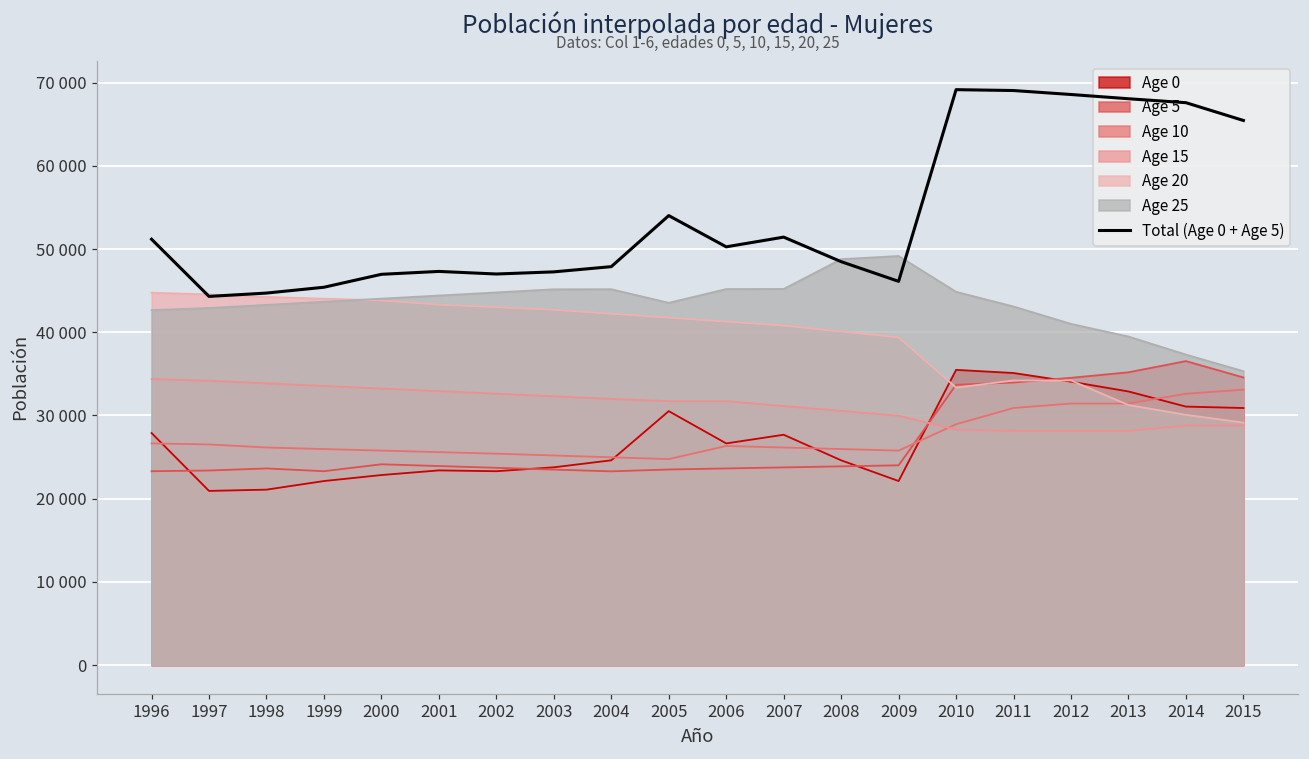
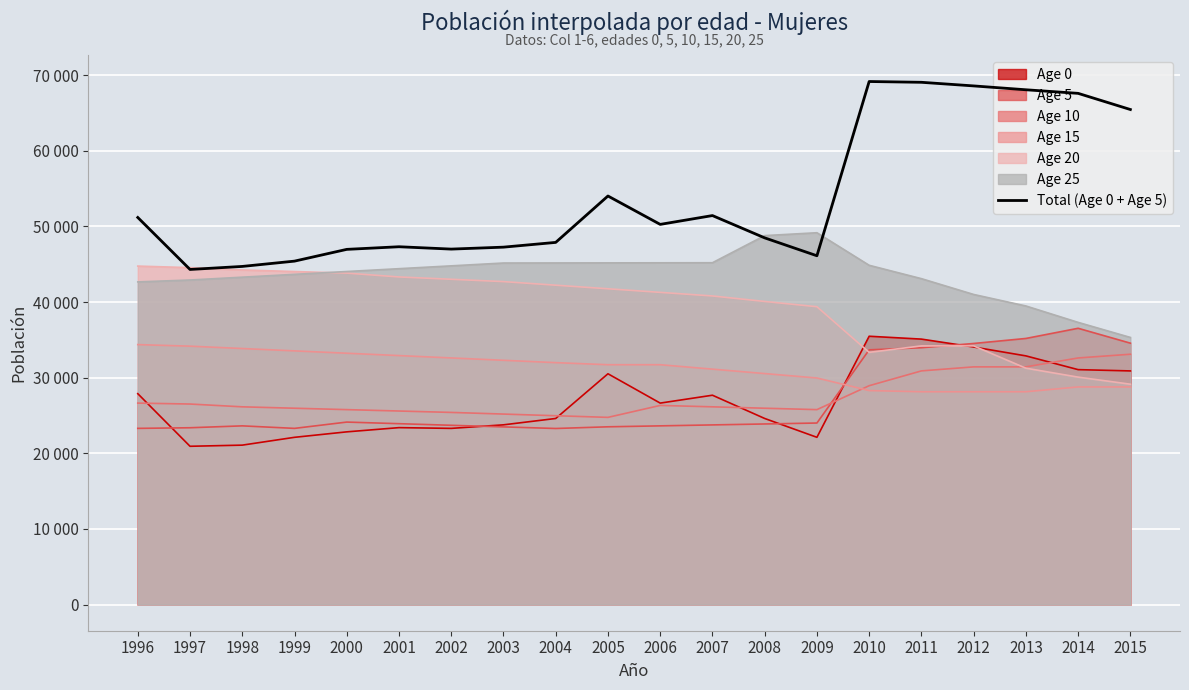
Age 25, 2005: 44000 -> 45000
